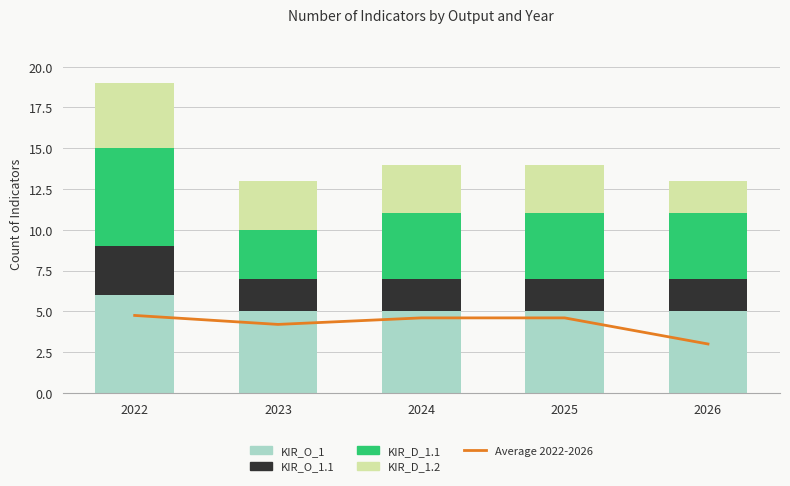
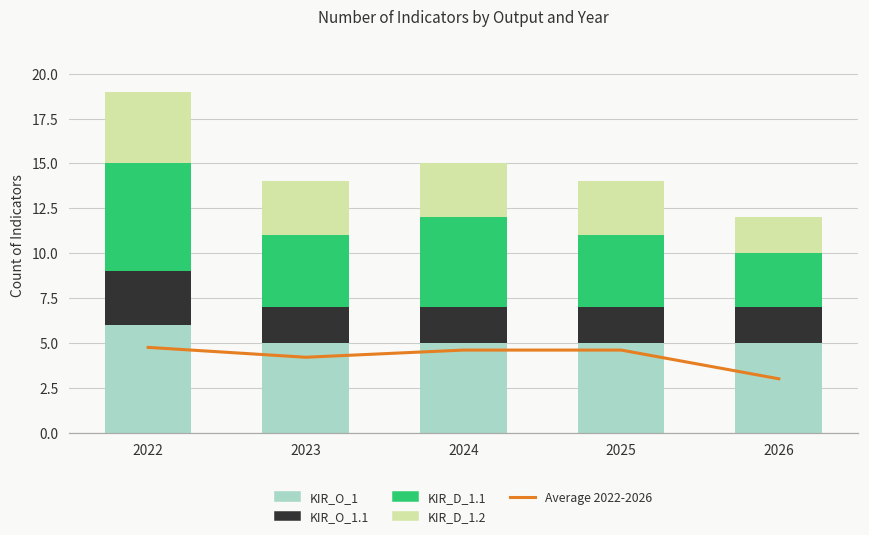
KIR_D_1.1, 2023: 3 -> 4
KIR_D_1.1, 2024: 4 -> 5
KIR_D_1.1, 2026: 4 -> 3
